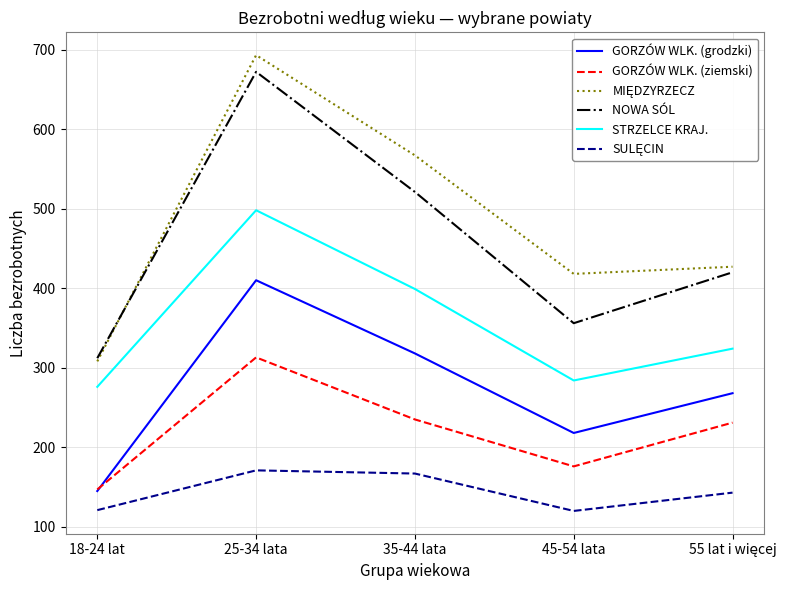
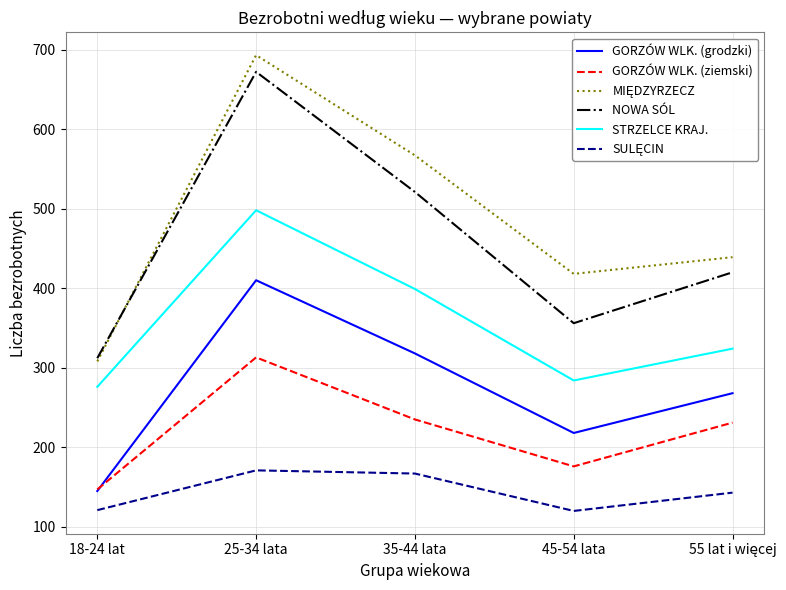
MIĘDZYRZECZ, 55 lat i więcej: 430 -> 440
